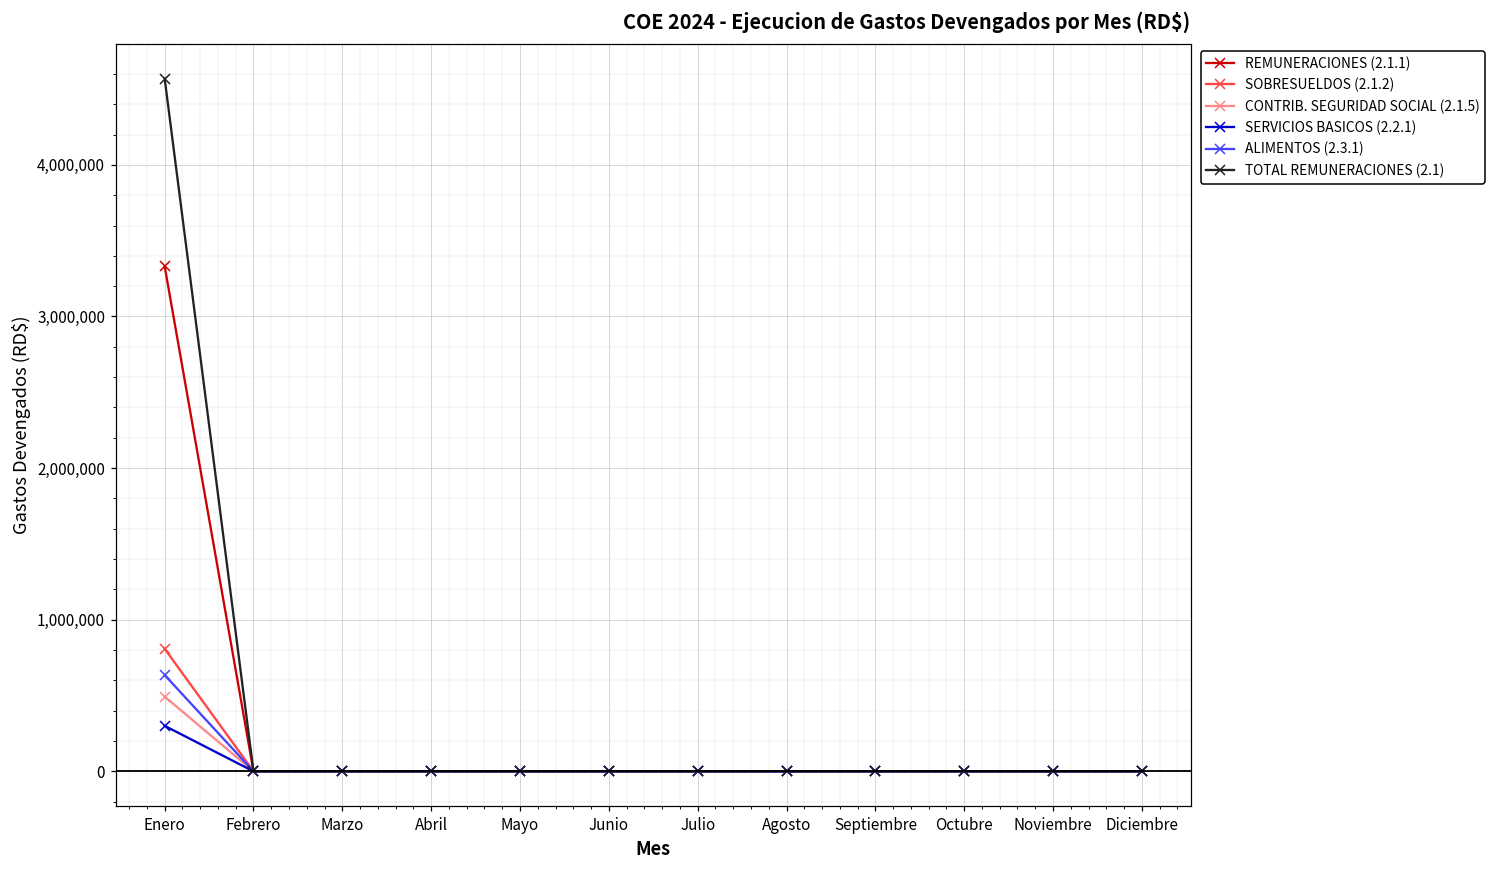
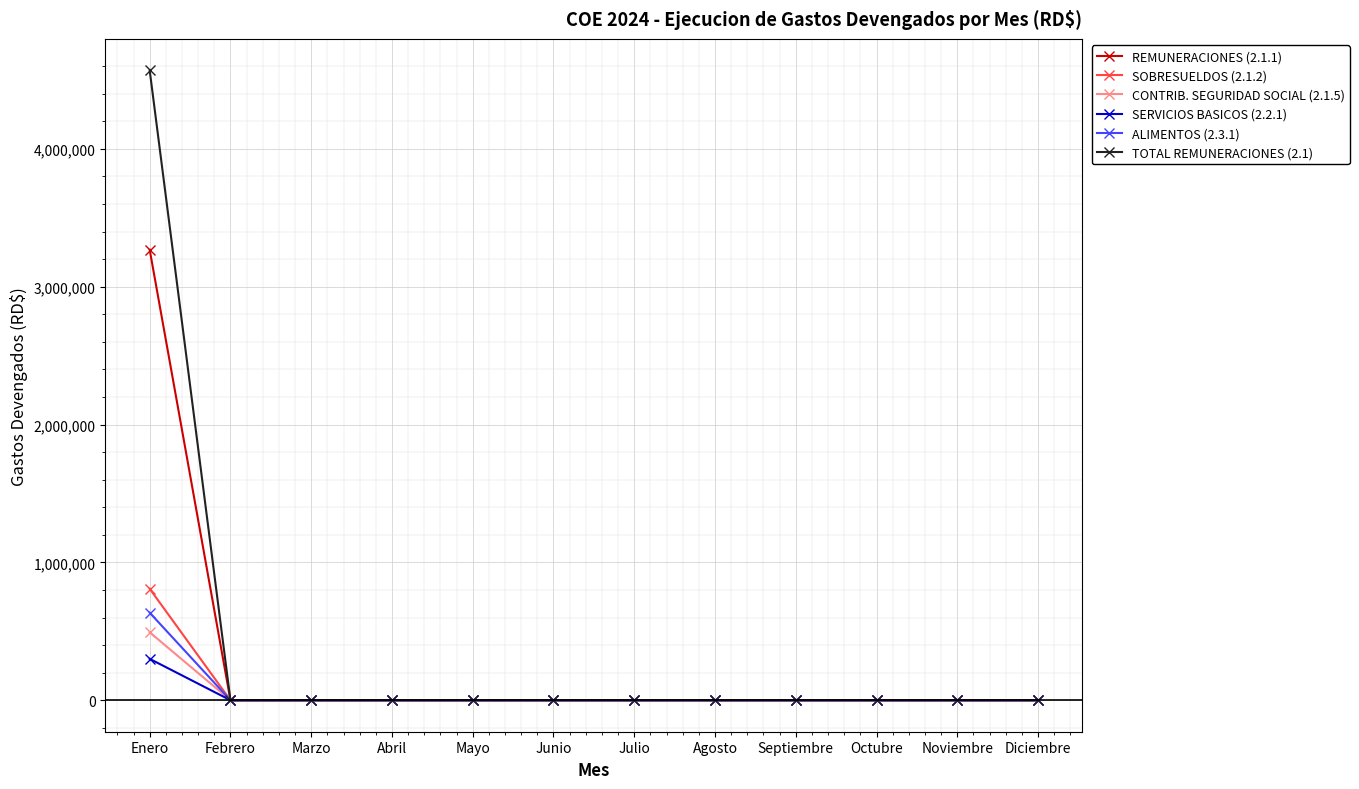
REMUNERACIONES (2.1.1), Enero: 3,330,000 -> 3,270,000
